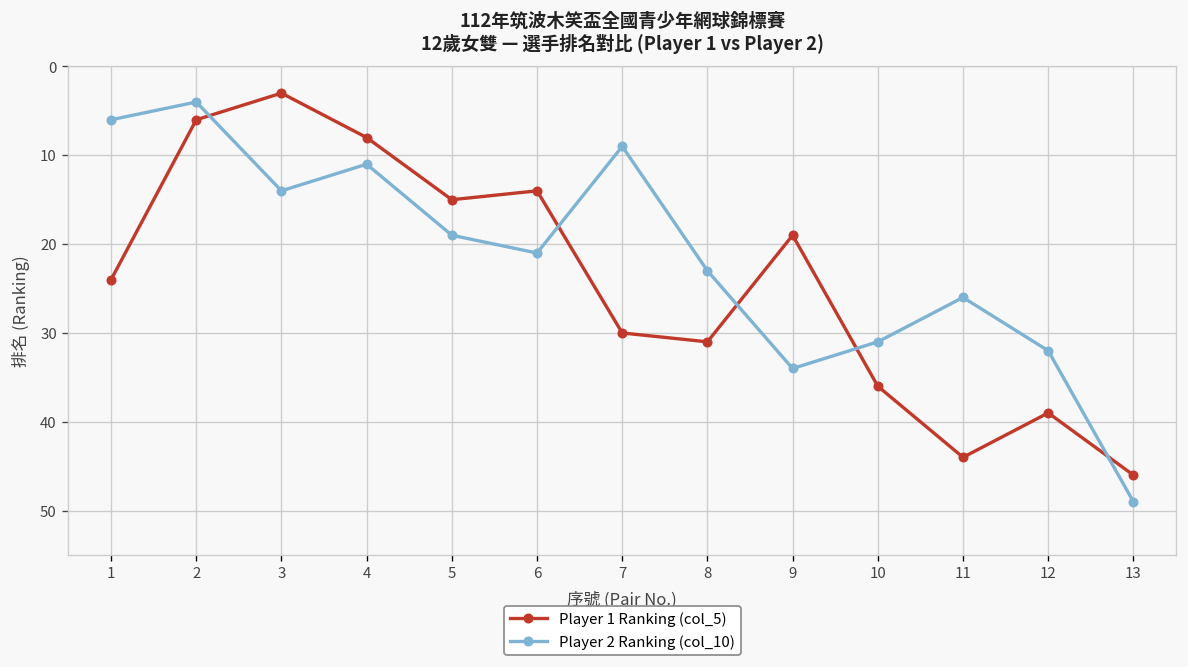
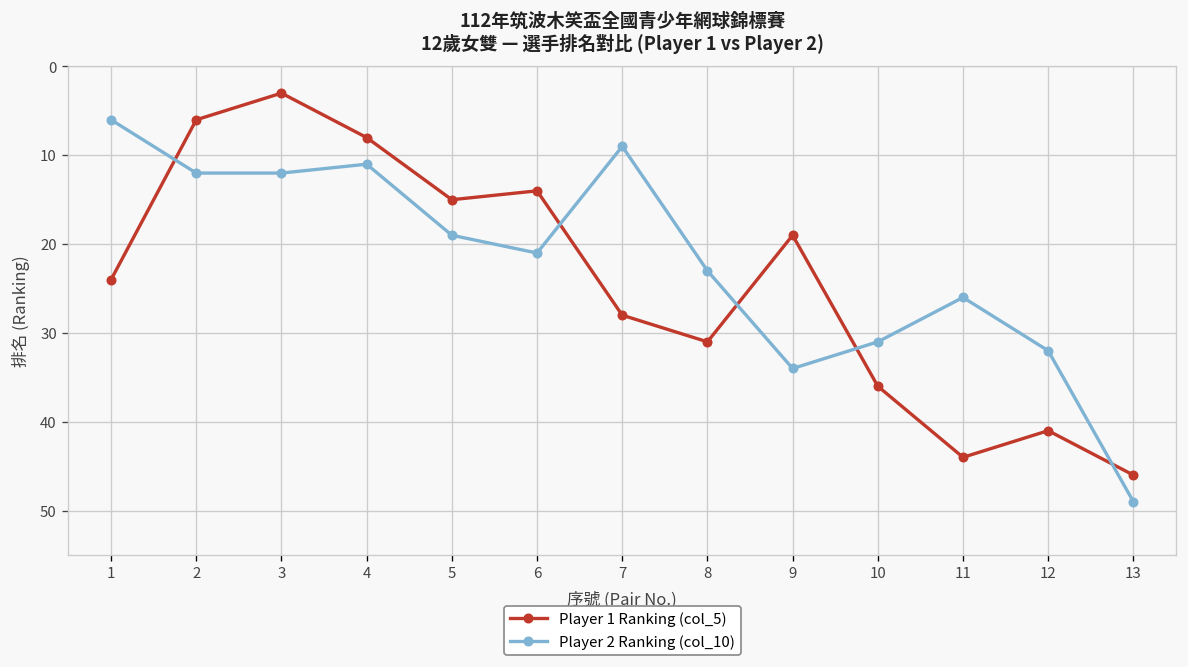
Player 2 Ranking (col_10), 2: 4 -> 12
Player 2 Ranking (col_10), 3: 14 -> 12
Player 1 Ranking (col_5), 7: 30 -> 28
Player 1 Ranking (col_5), 12: 39 -> 41
